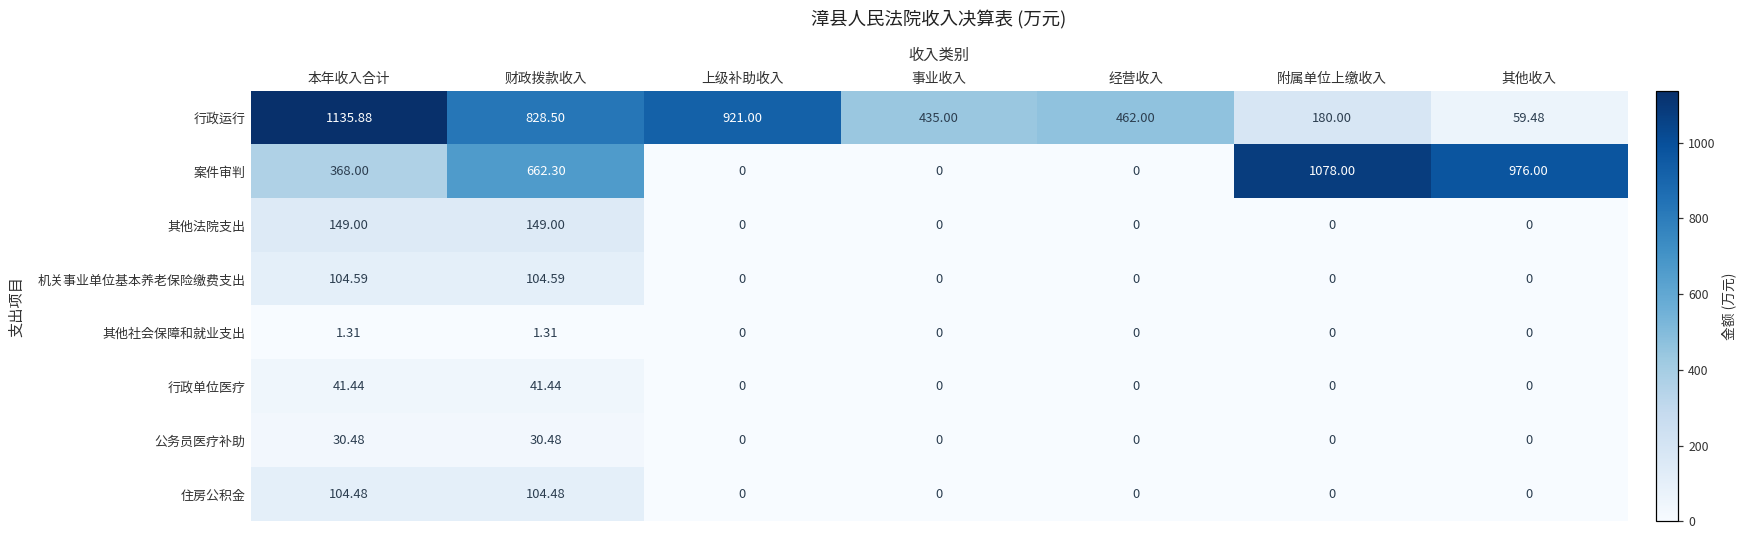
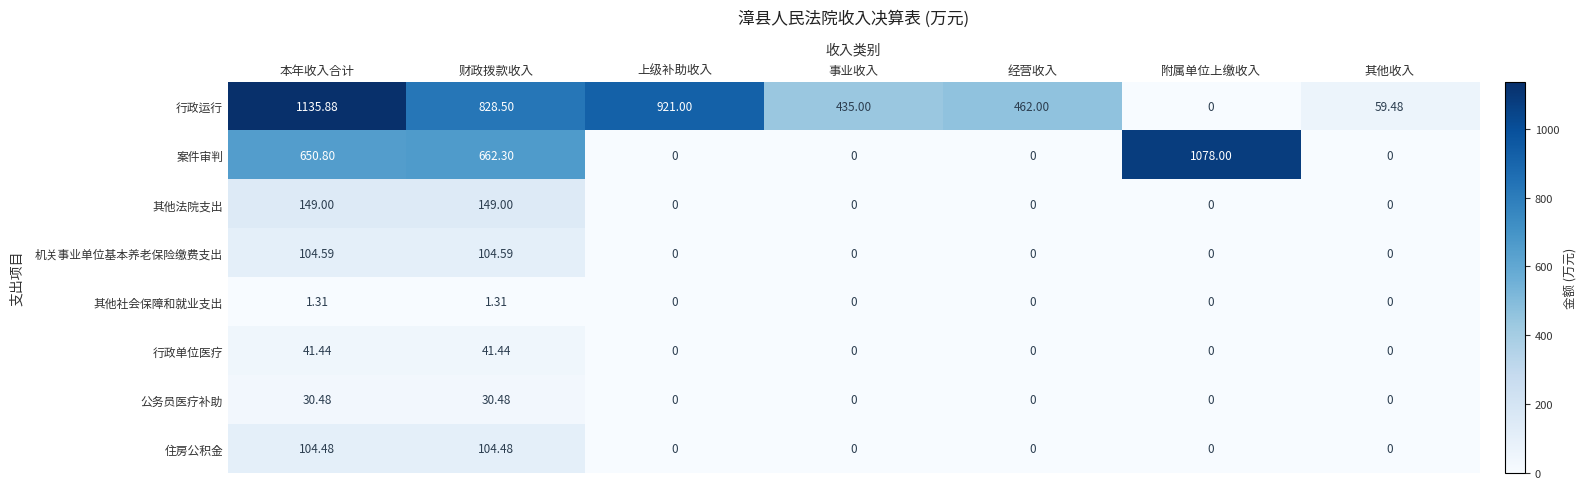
行政运行, 附属单位上缴收入: 180.00 -> 0
案件审判, 本年收入合计: 368.00 -> 650.80
案件审判, 其他收入: 976.00 -> 0
